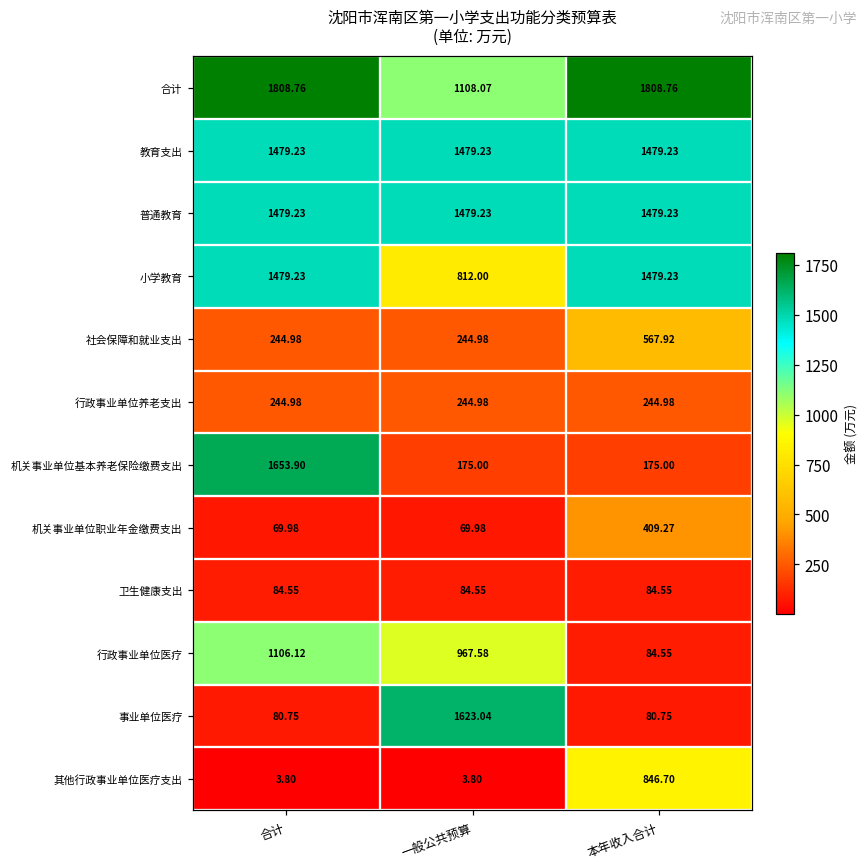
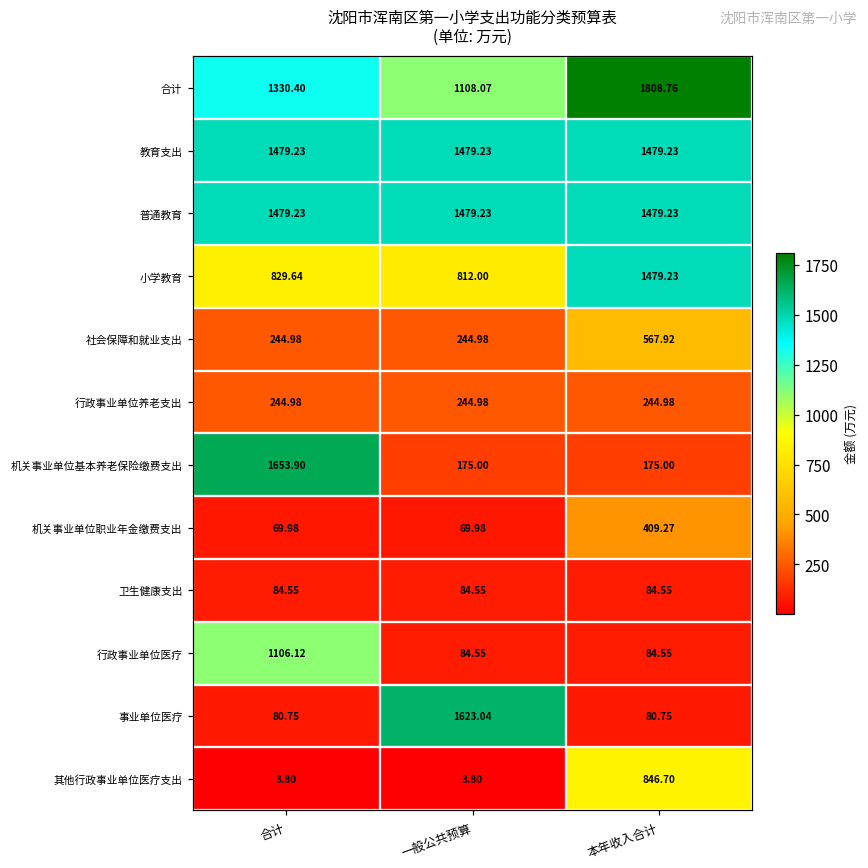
合计, 合计: 1808.76 -> 1330.40
小学教育, 合计: 1479.23 -> 829.64
行政事业单位医疗, 一般公共预算: 967.58 -> 84.55
